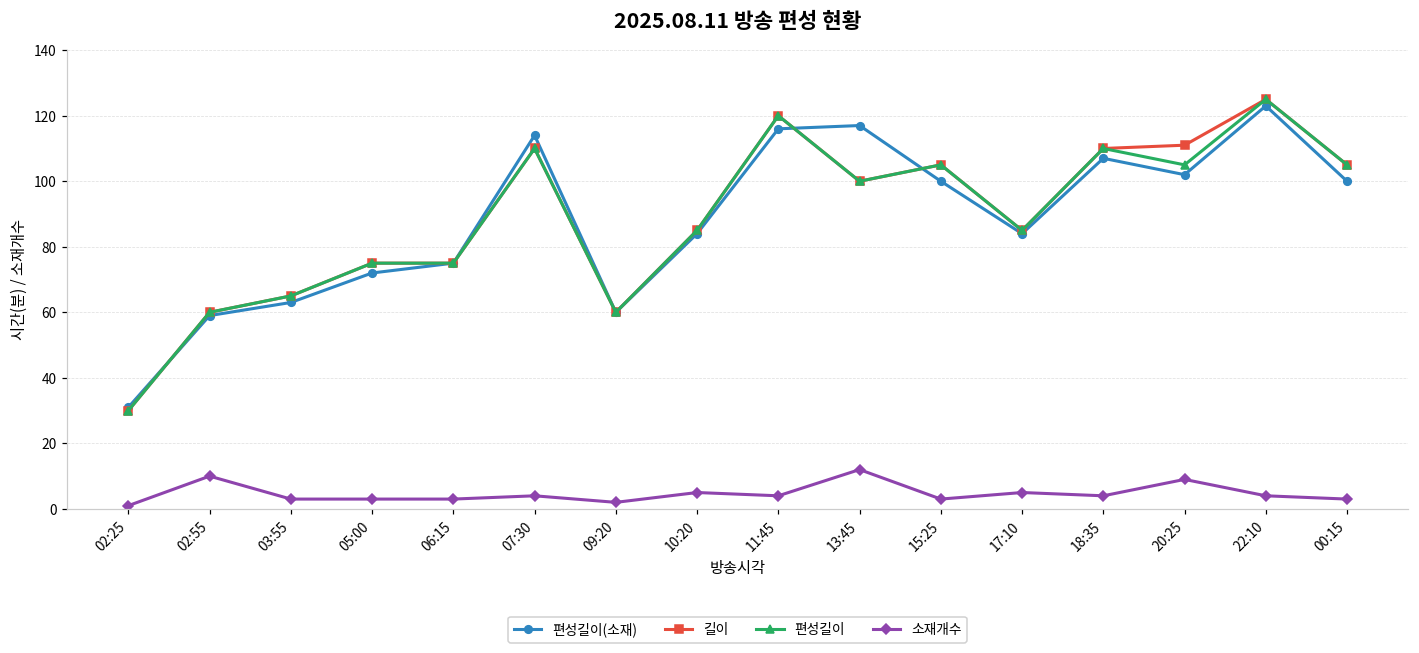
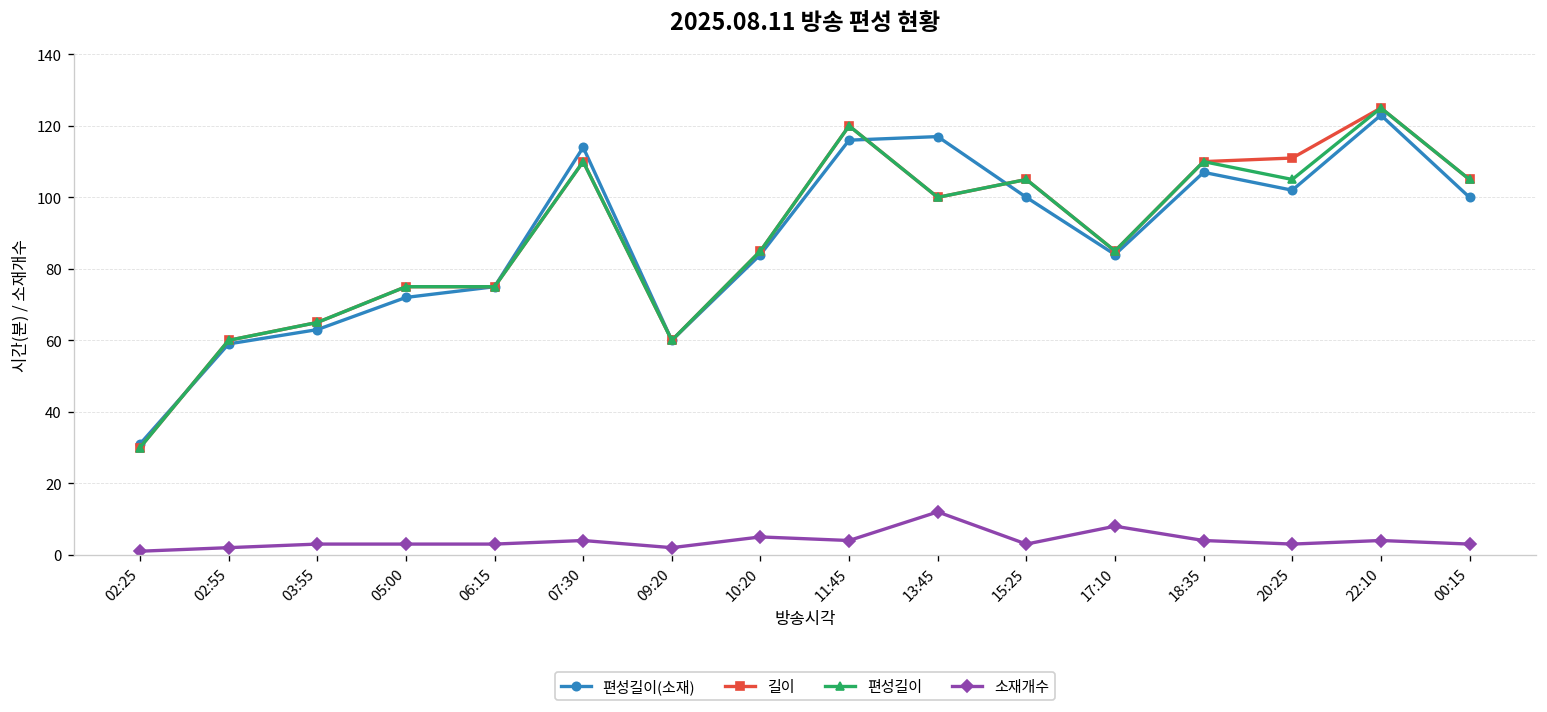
소재개수, 02:55: 10 -> 2
소재개수, 17:10: 5 -> 8
소재개수, 20:25: 9 -> 3
